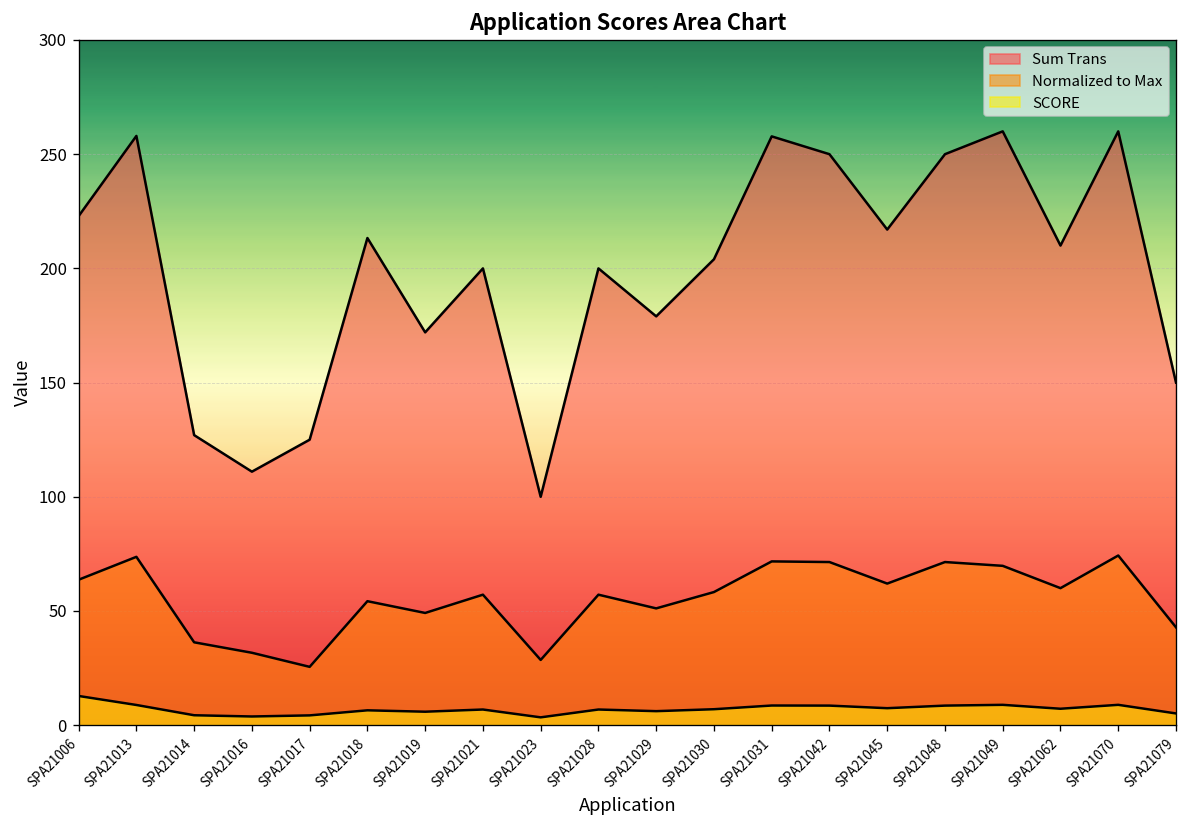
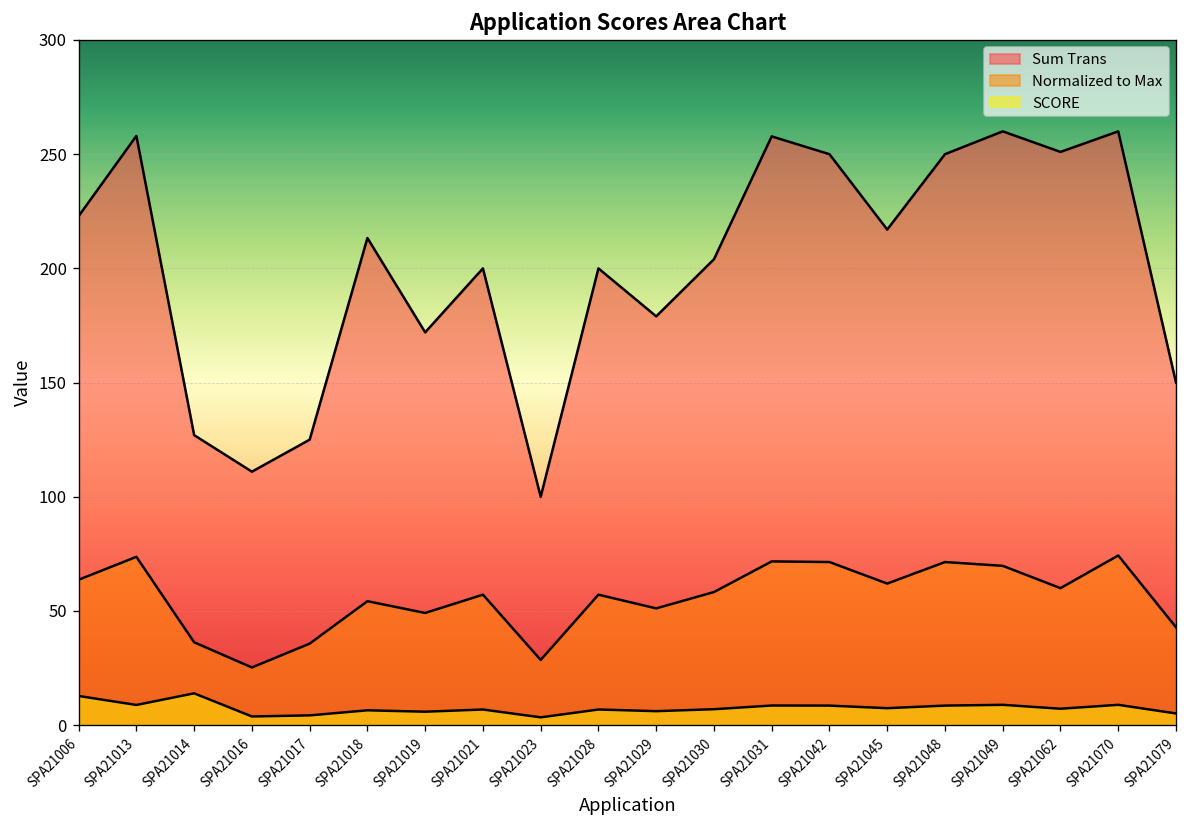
SCORE, SPA21014: 4 -> 14
Normalized to Max, SPA21016: 32 -> 25
Normalized to Max, SPA21017: 26 -> 36
Sum Trans, SPA21062: 210 -> 251
